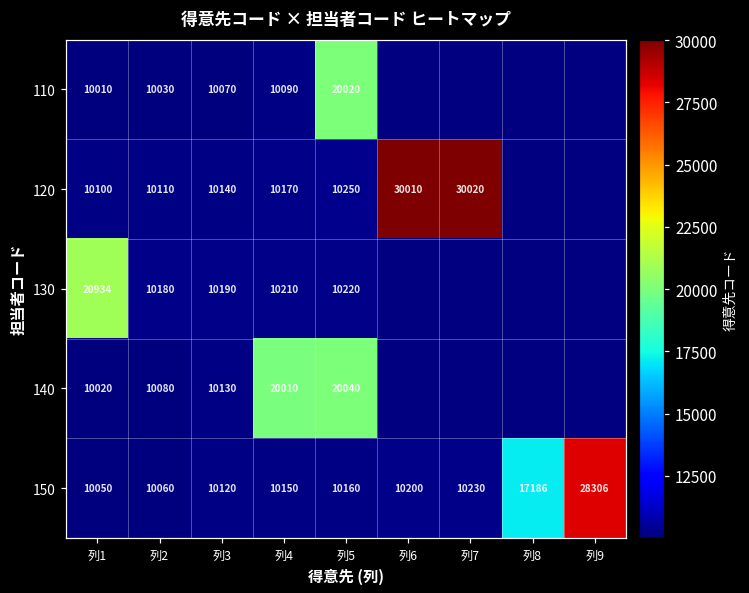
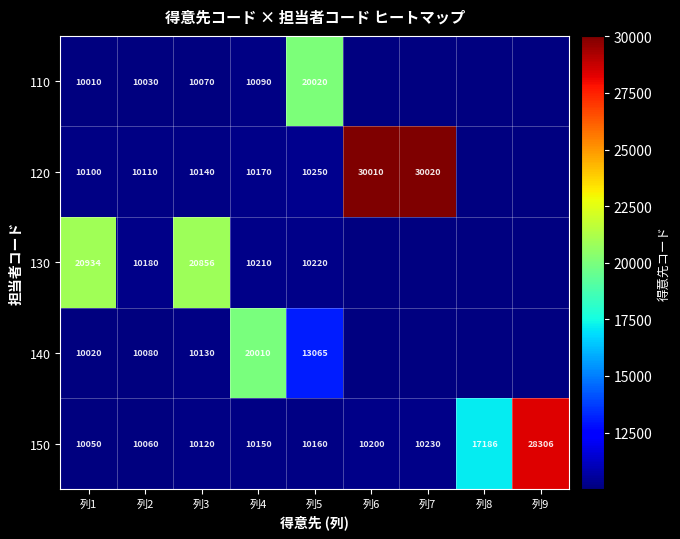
130, 列3: 10190 -> 20856
140, 列5: 20040 -> 13065
